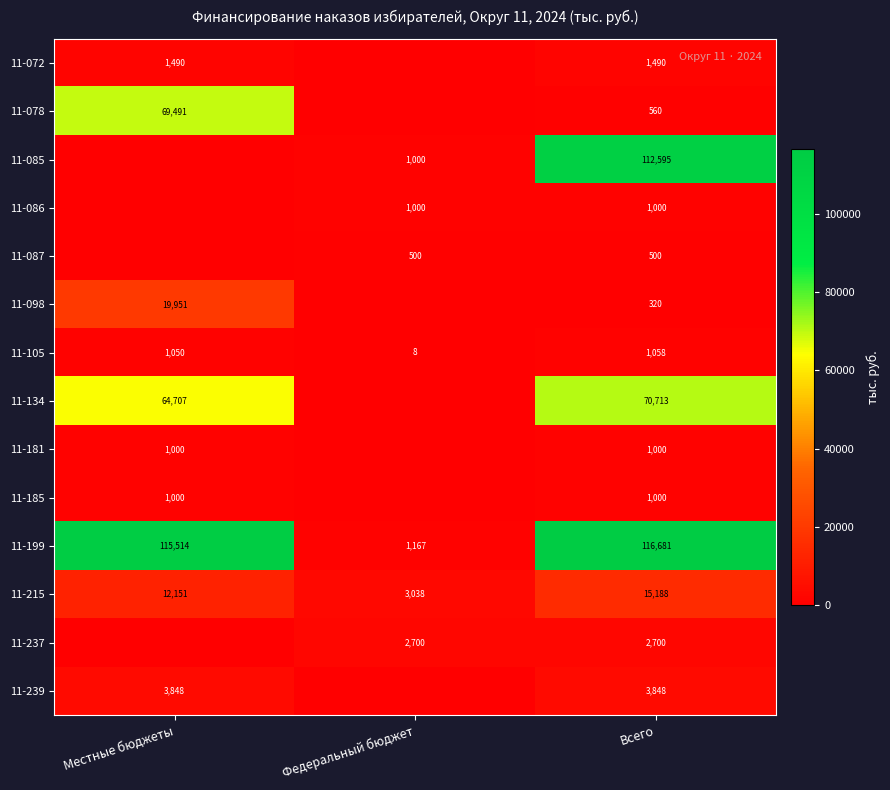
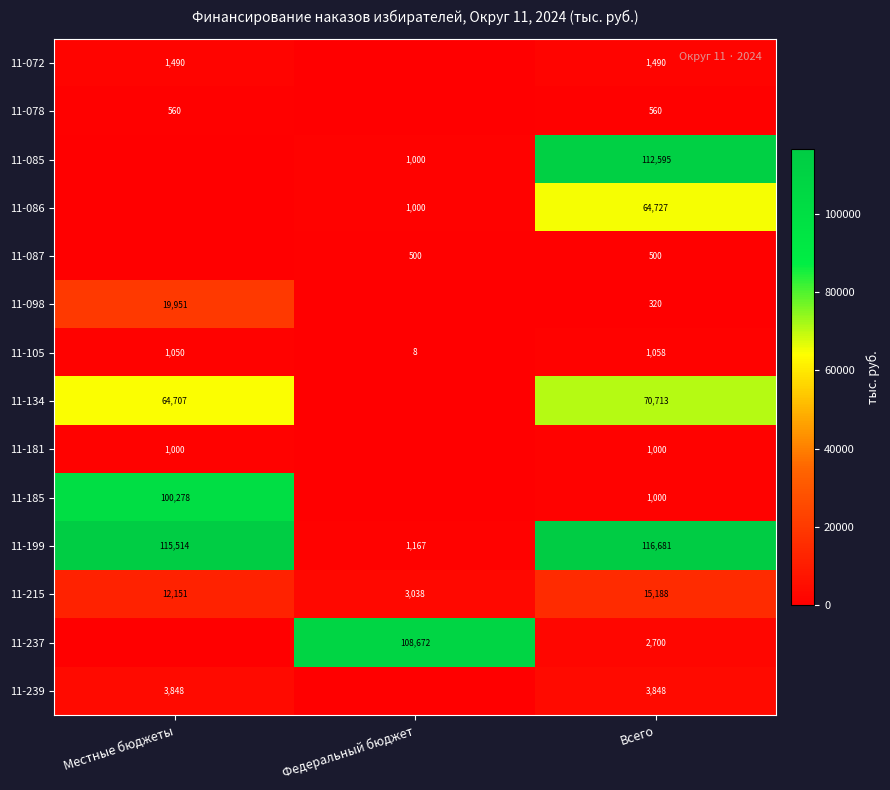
11-078, Местные бюджеты: 69,491 -> 560
11-086, Всего: 1,000 -> 64,727
11-185, Местные бюджеты: 1,000 -> 100,278
11-237, Федеральный бюджет: 2,700 -> 108,672
